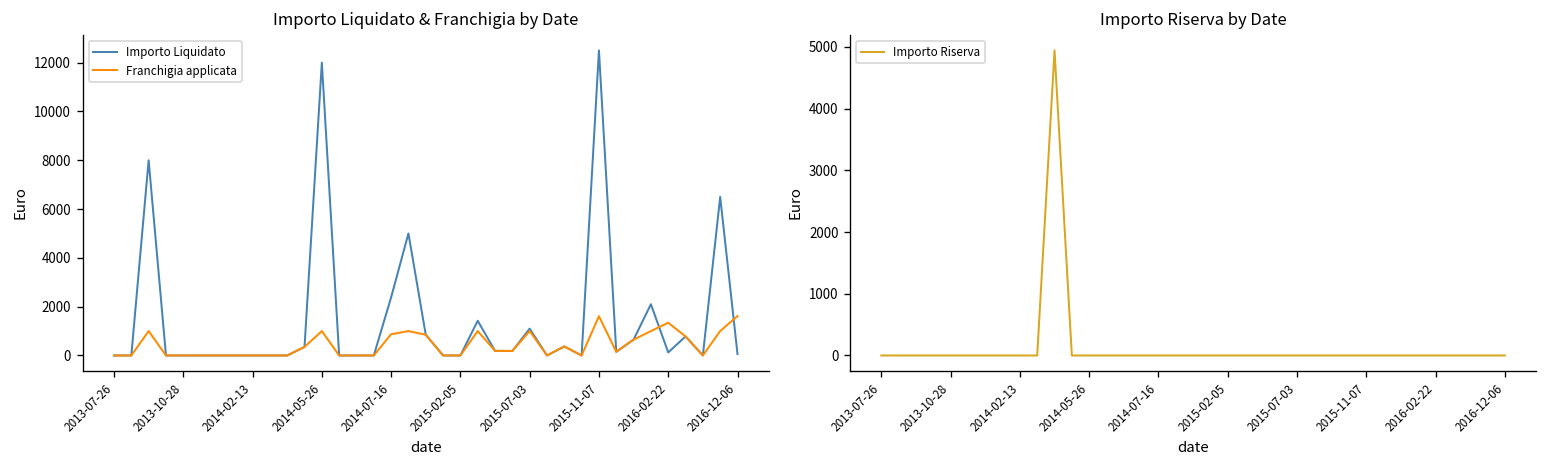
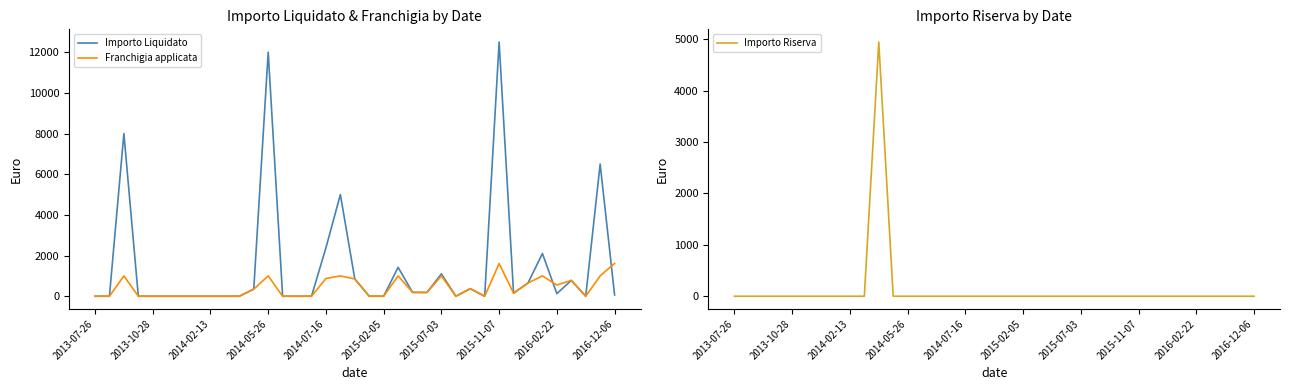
Importo Liquidato & Franchigia by Date, Franchigia applicata, 2016-02-22: 1300 -> 600
